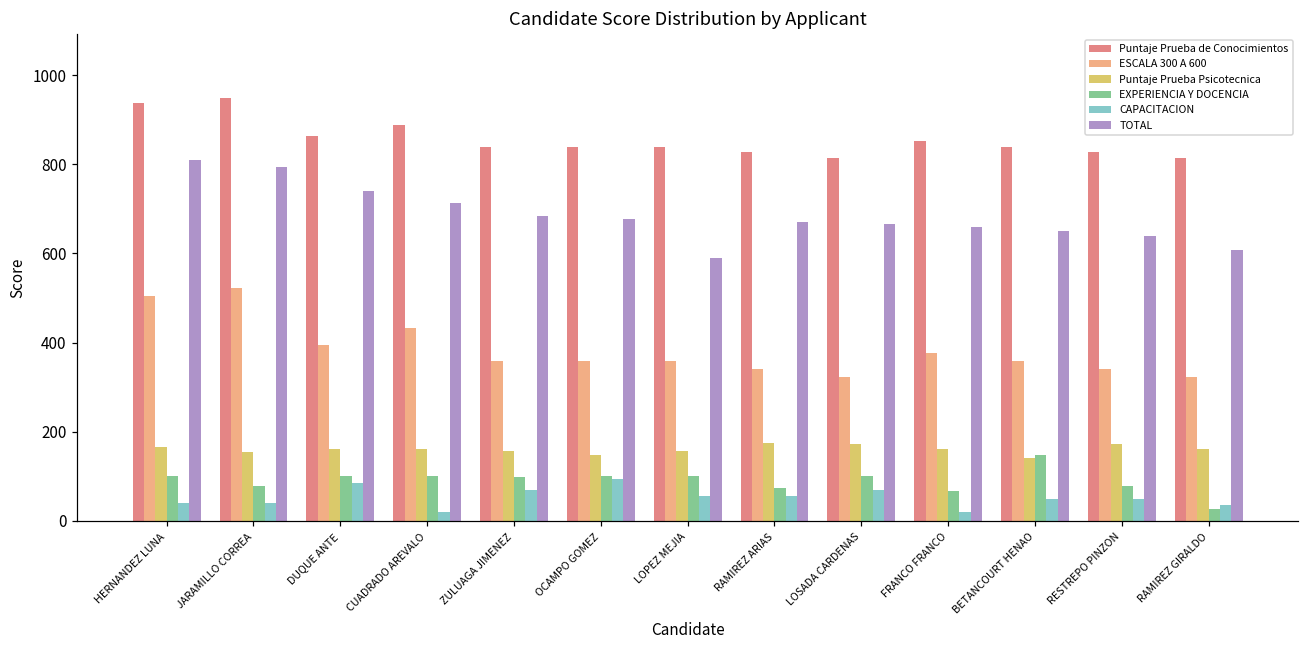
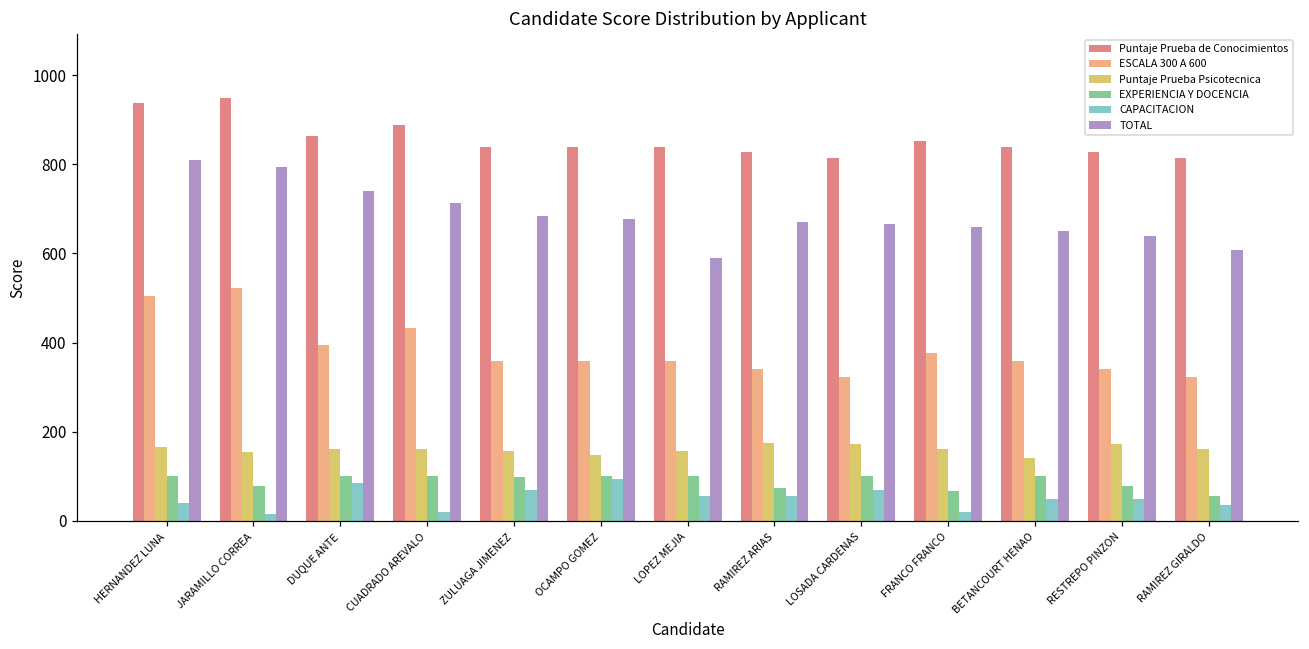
CAPACITACION, JARAMILLO CORREA: 40 -> 20
EXPERIENCIA Y DOCENCIA, BETANCOURT HENAO: 150 -> 100
EXPERIENCIA Y DOCENCIA, RAMIREZ GIRALDO: 30 -> 60
